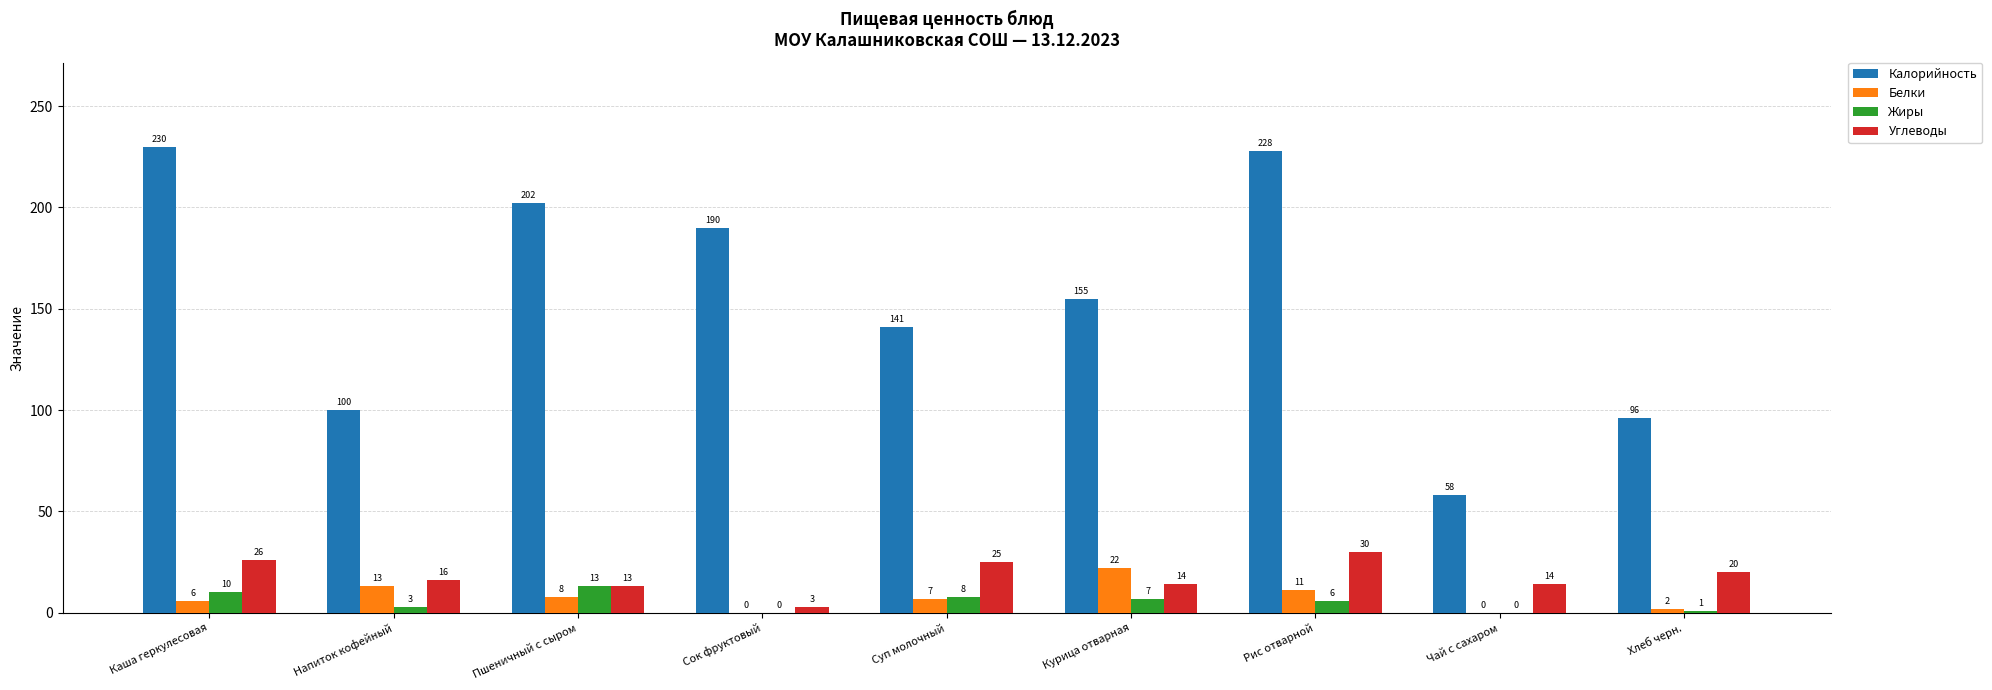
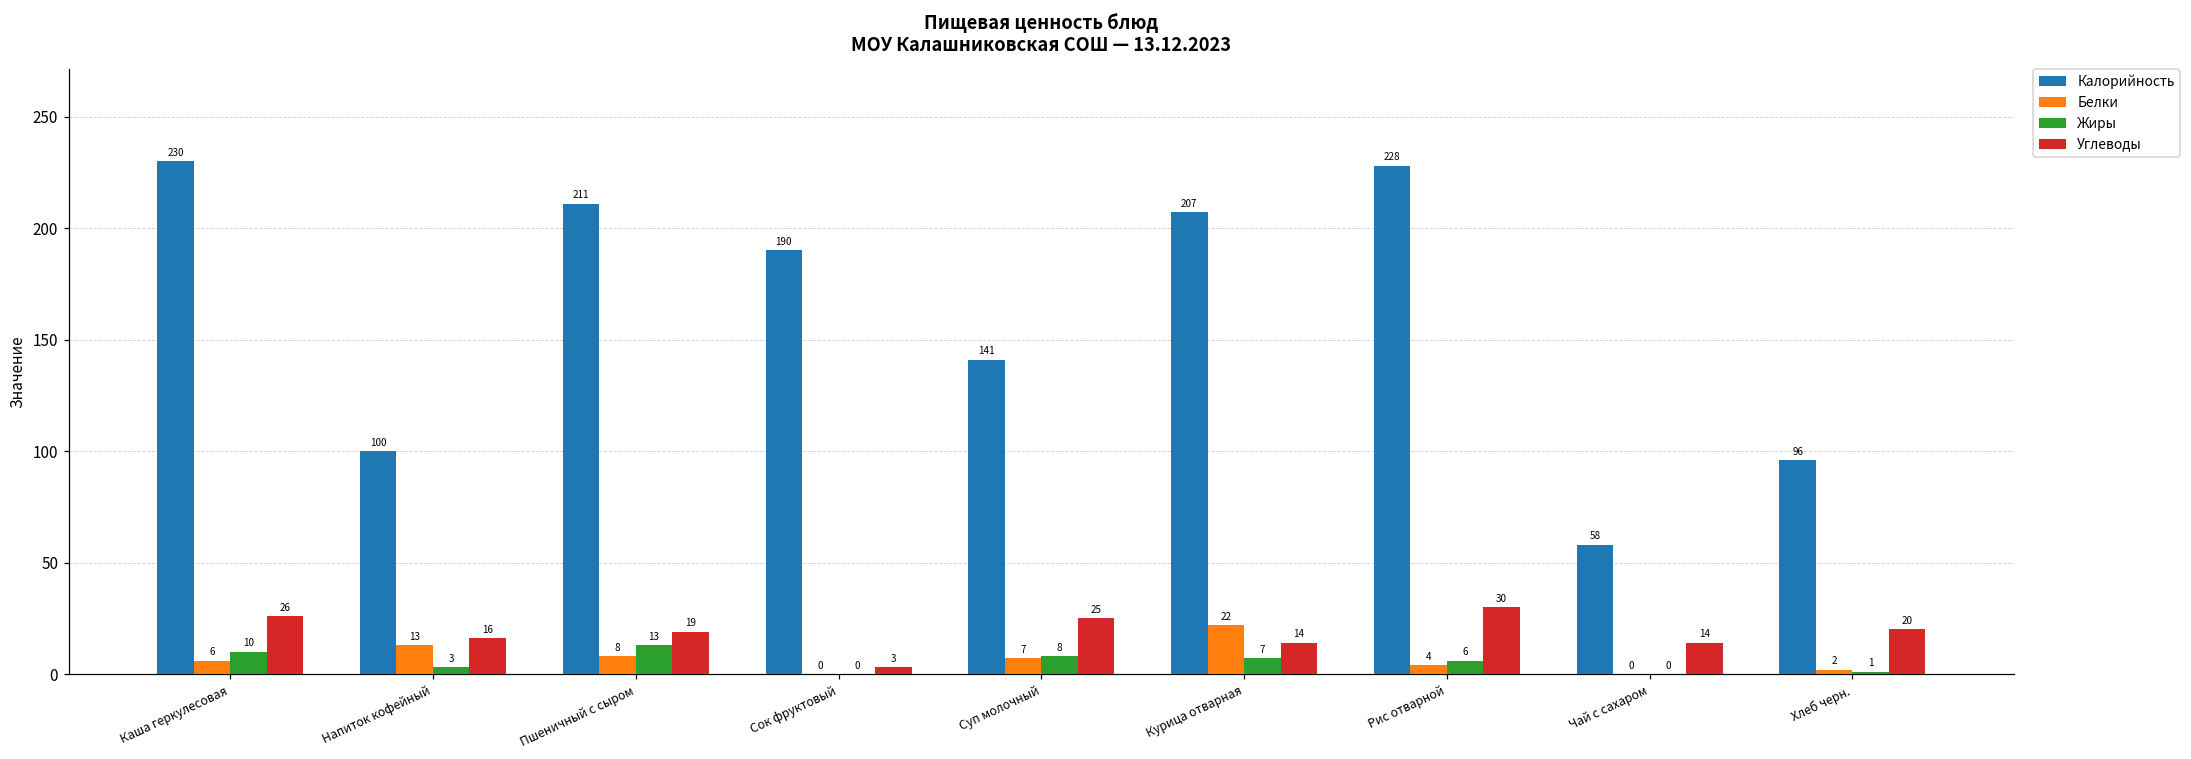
Калорийность, Пшеничный с сыром: 202 -> 211
Углеводы, Пшеничный с сыром: 13 -> 19
Калорийность, Курица отварная: 155 -> 207
Белки, Рис отварной: 11 -> 4
